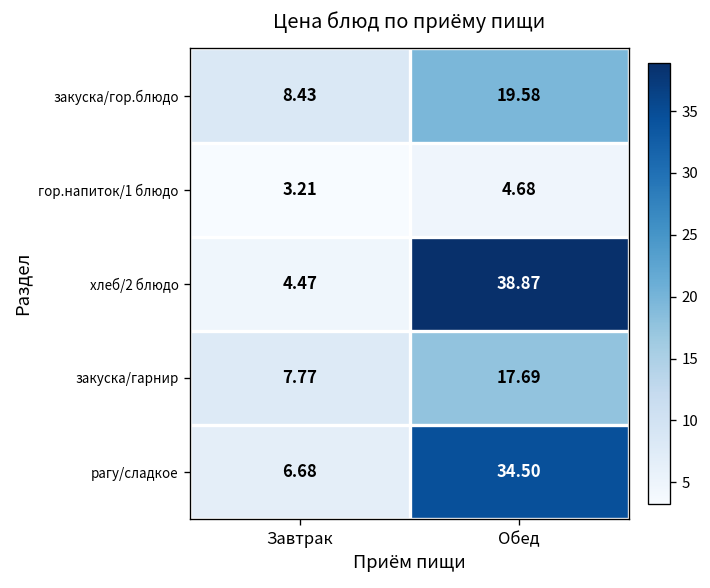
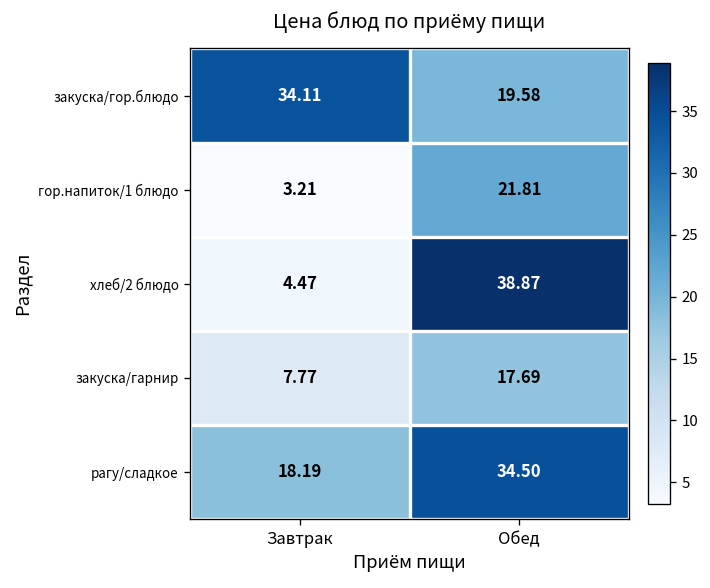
закуска/гор.блюдо, Завтрак: 8.43 -> 34.11
гор.напиток/1 блюдо, Обед: 4.68 -> 21.81
рагу/сладкое, Завтрак: 6.68 -> 18.19
